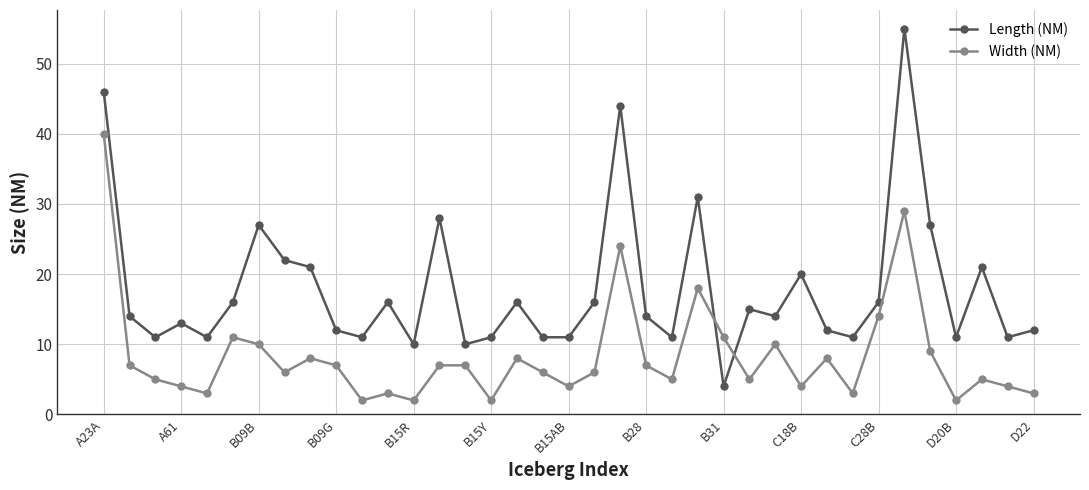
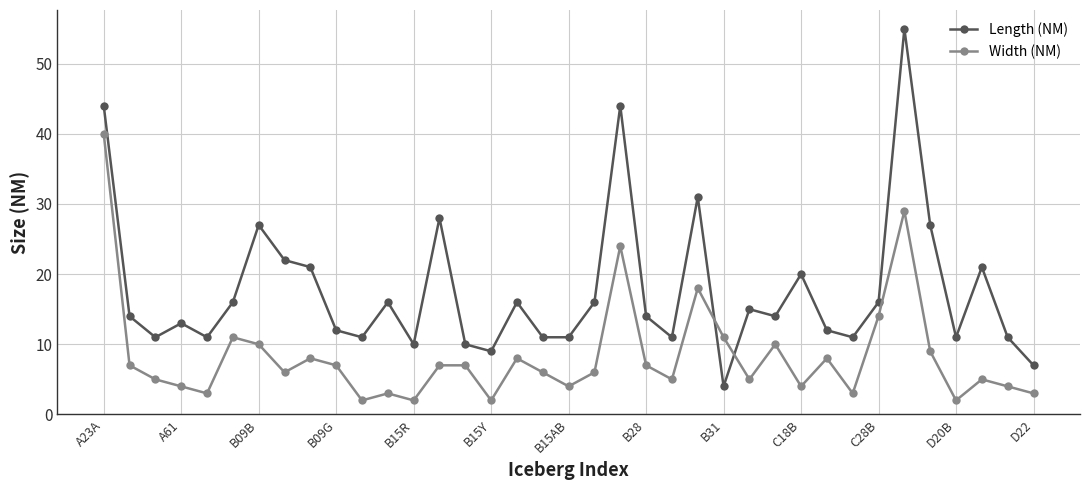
Length (NM), A23A: 46 -> 44
Length (NM), B15Y: 11 -> 9
Length (NM), D22: 12 -> 7
